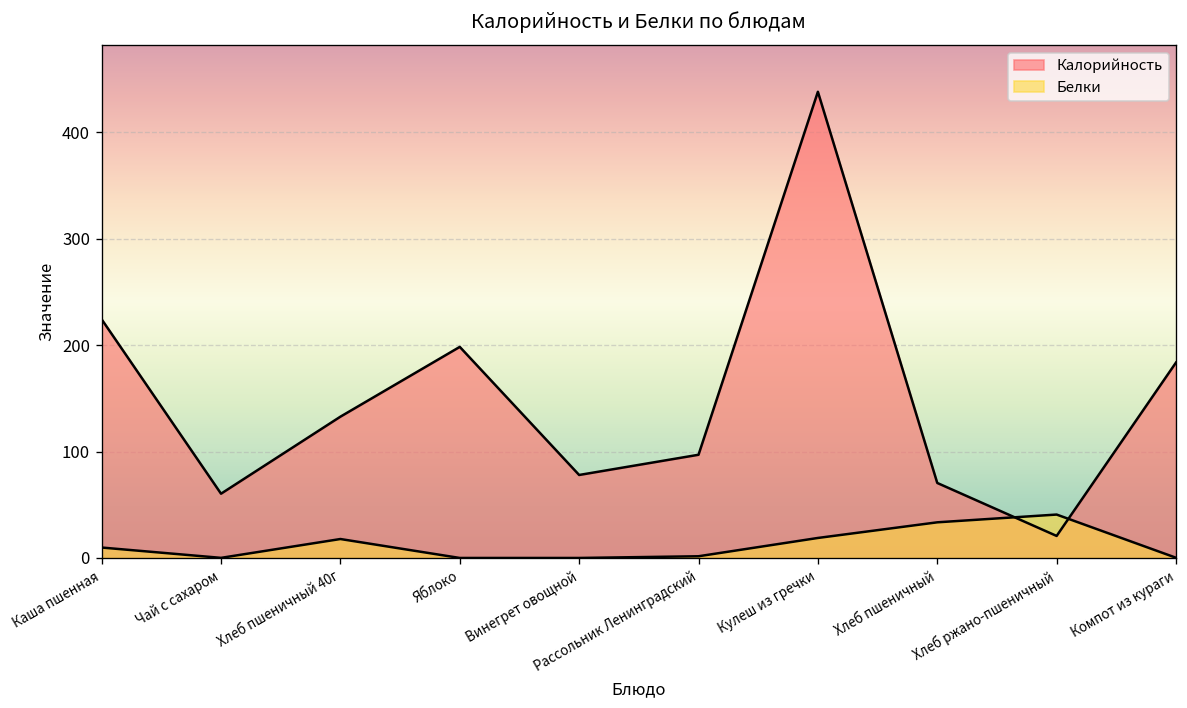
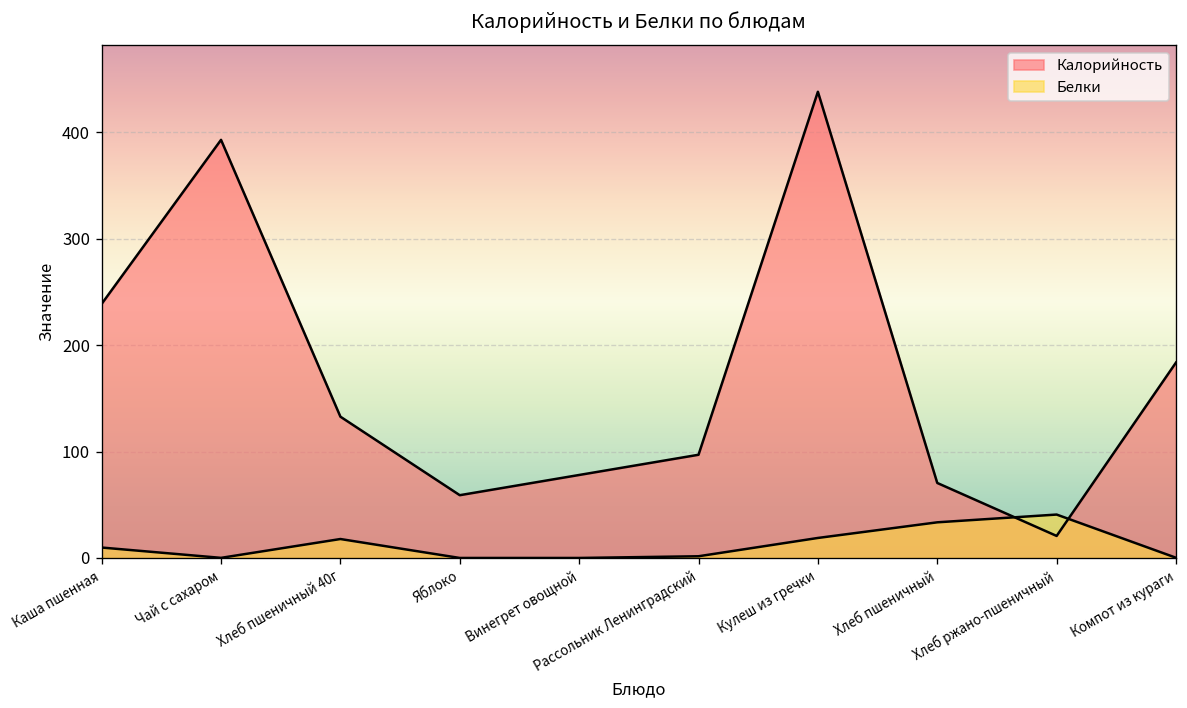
Калорийность, Каша пшенная: 220 -> 240
Калорийность, Чай с сахаром: 60 -> 390
Калорийность, Яблоко: 200 -> 60
